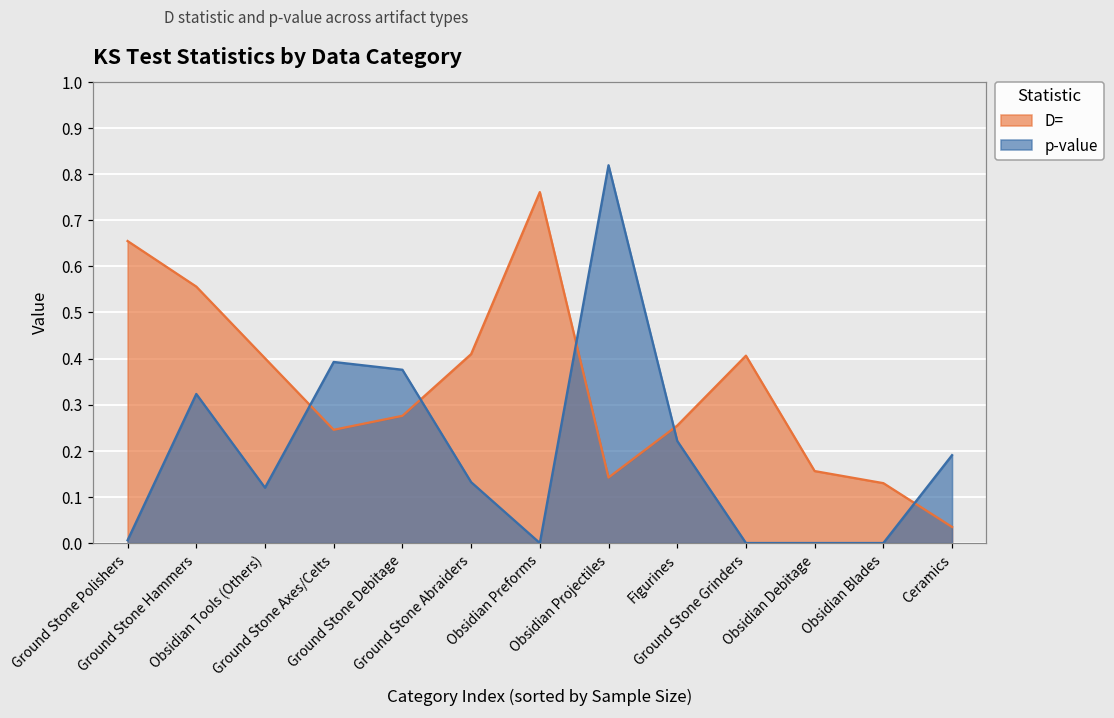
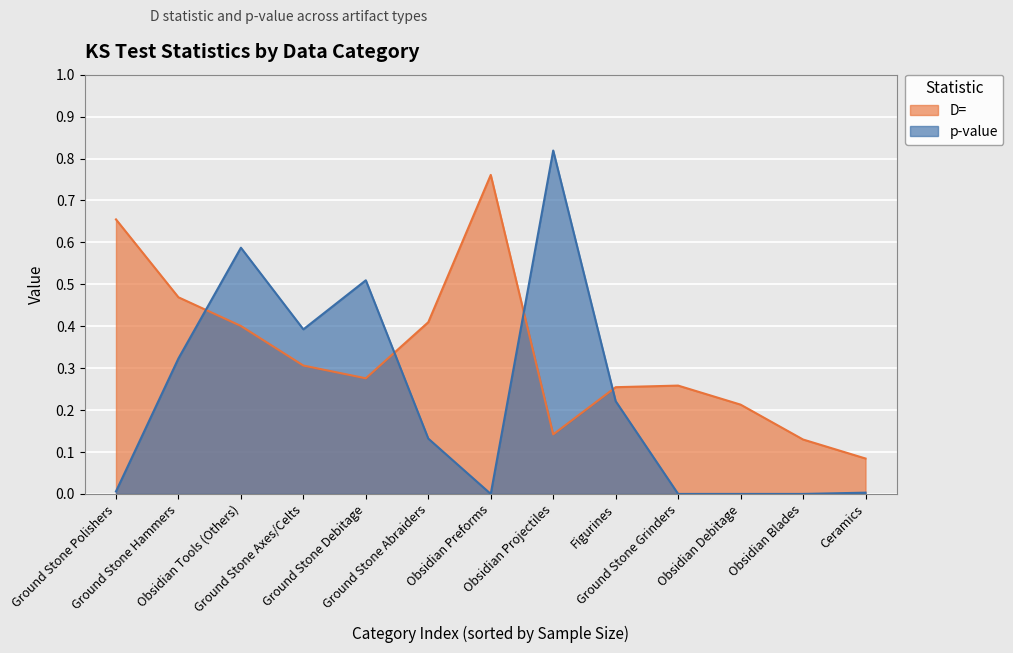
D=, Ground Stone Hammers: 0.56 -> 0.47
p-value, Obsidian Tools (Others): 0.12 -> 0.59
D=, Ground Stone Axes/Celts: 0.25 -> 0.31
p-value, Ground Stone Debitage: 0.38 -> 0.51
D=, Ground Stone Grinders: 0.41 -> 0.26
D=, Obsidian Debitage: 0.16 -> 0.21
D=, Ceramics: 0.03 -> 0.08
p-value, Ceramics: 0.19 -> 0.00
